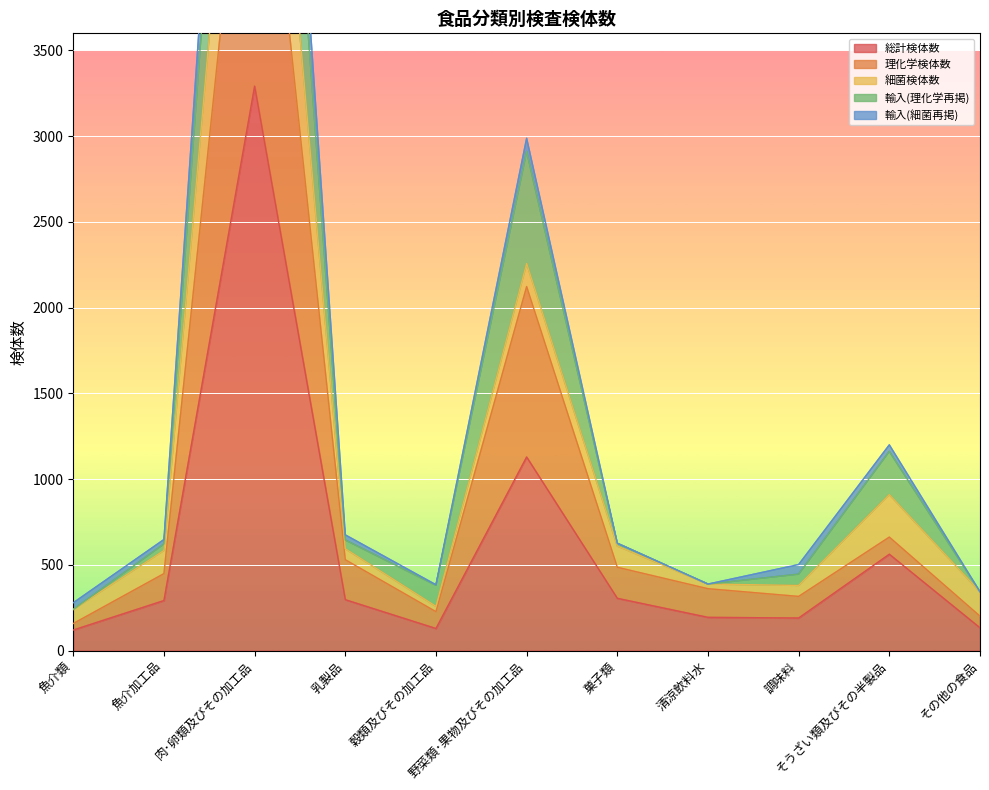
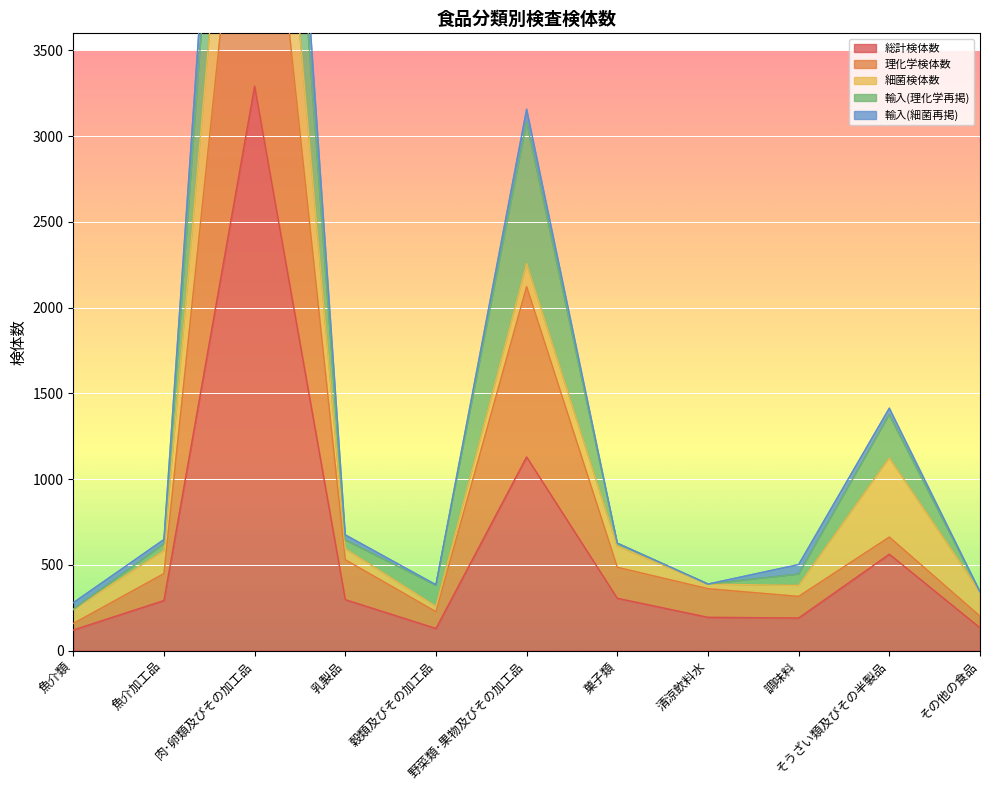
輸入(理化学再掲), 野菜類･果物及びその加工品: 650 -> 820
細菌検体数, そうざい類及びその半製品: 250 -> 460
